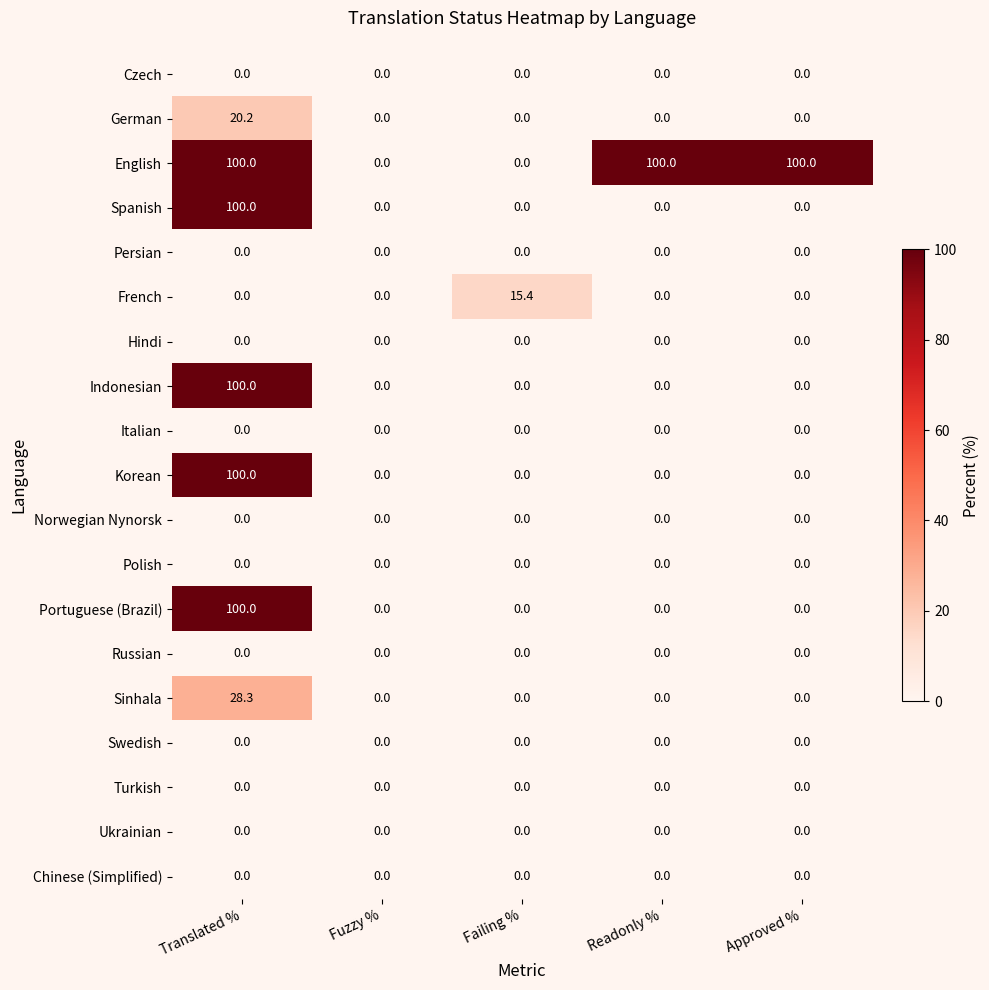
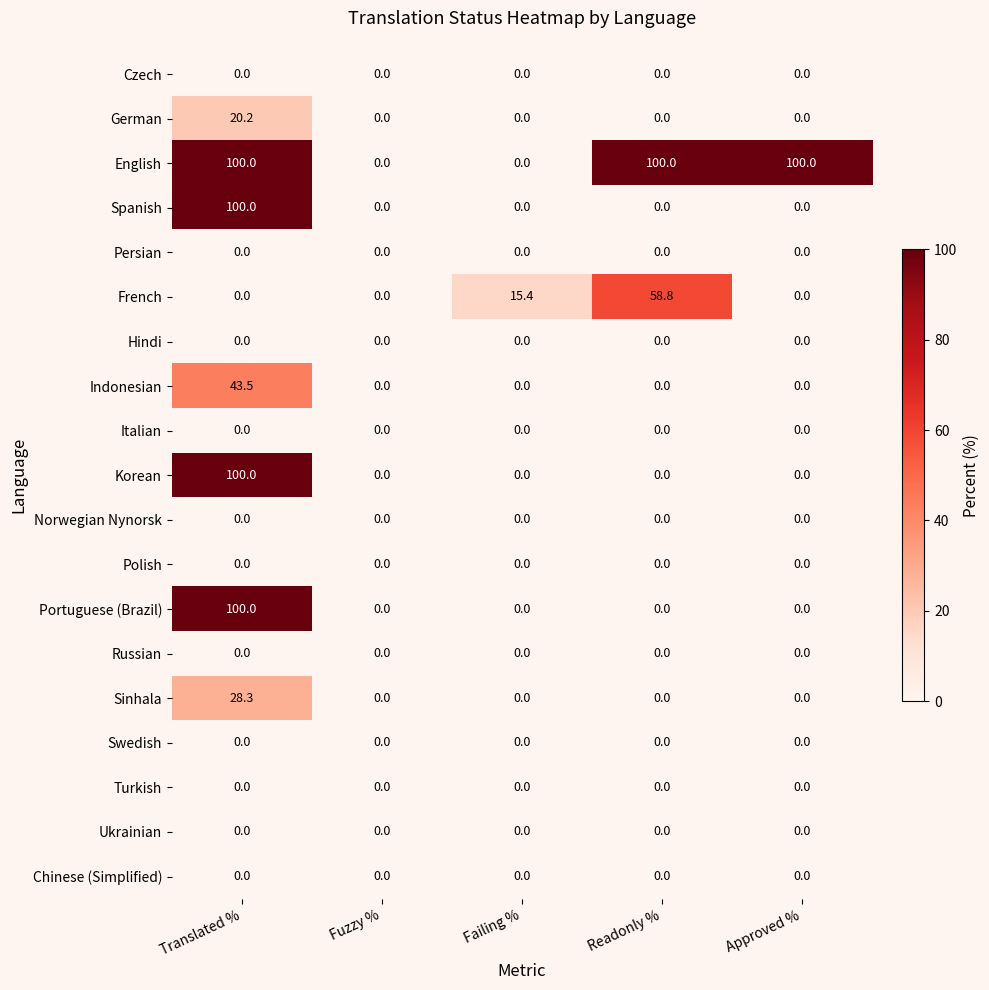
French, Readonly %: 0.0 -> 58.8
Indonesian, Translated %: 100.0 -> 43.5
